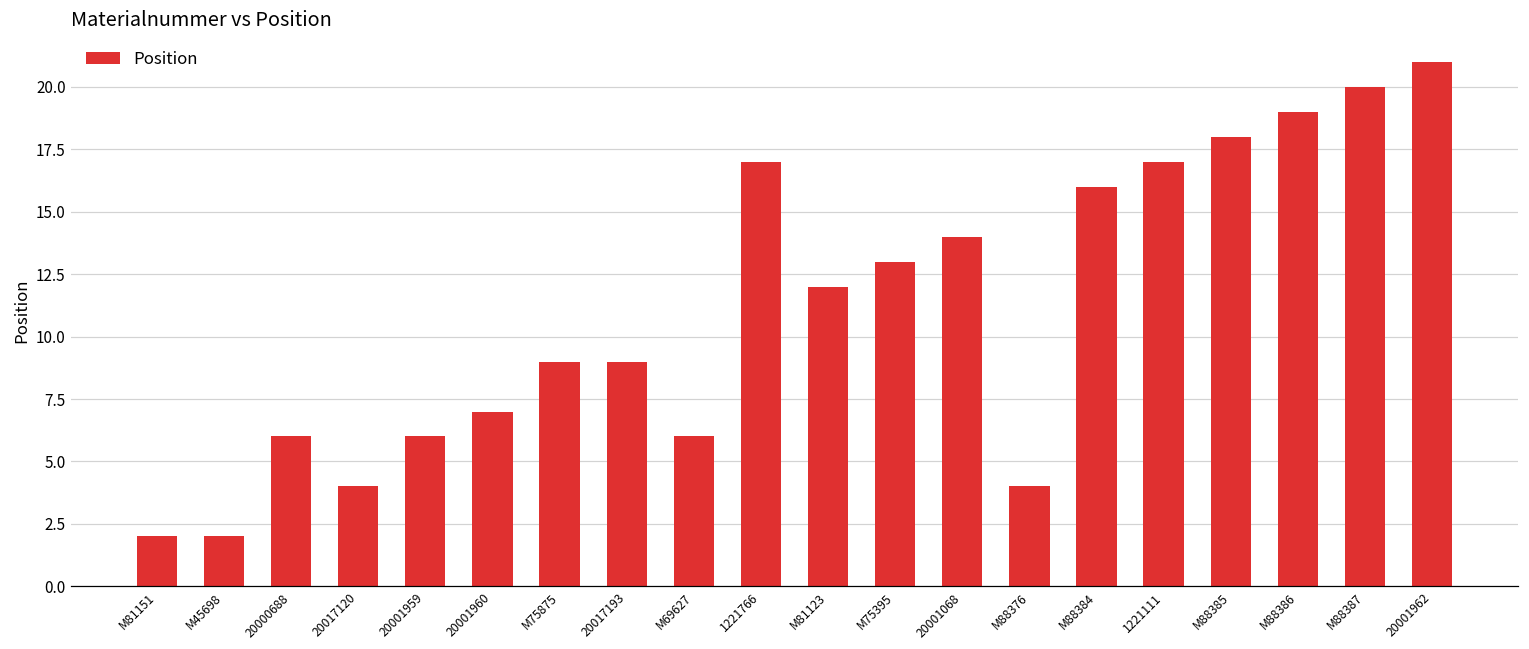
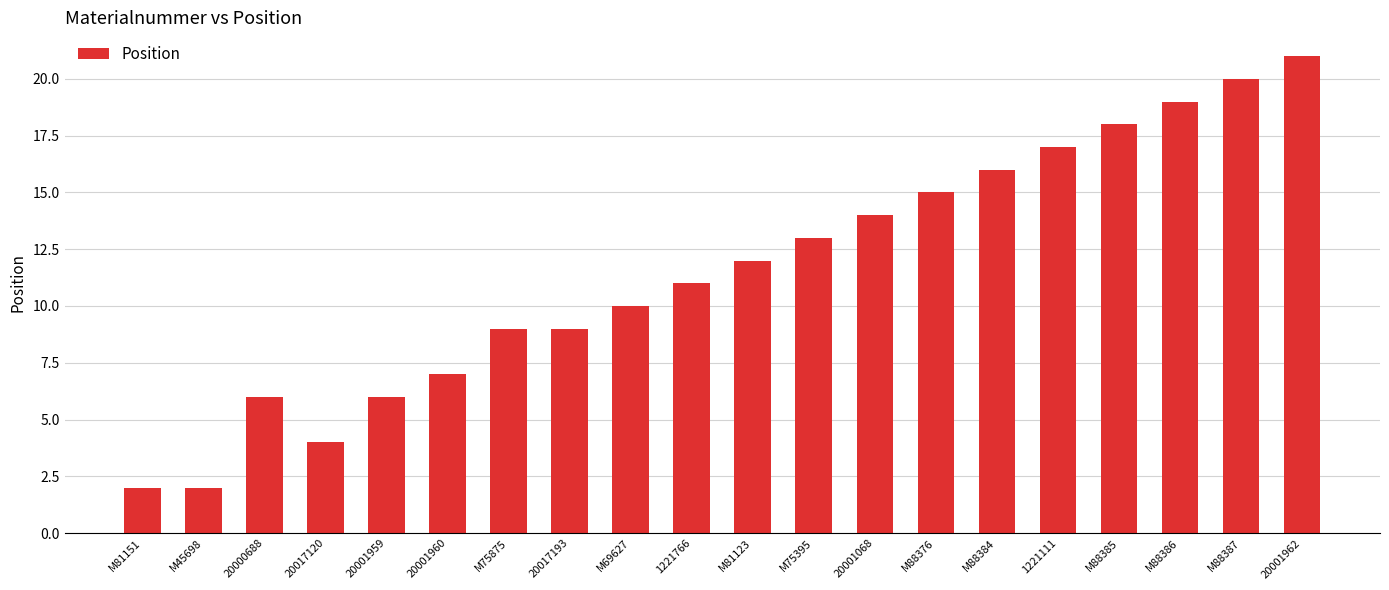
M69627: 6 -> 10
1221766: 17 -> 11
M88376: 4 -> 15
